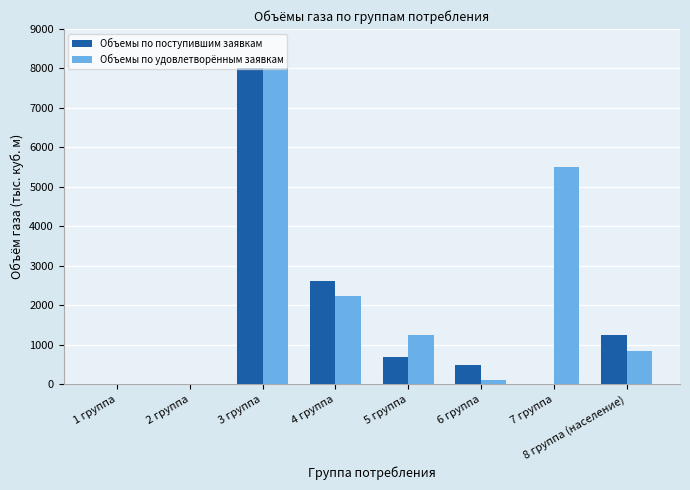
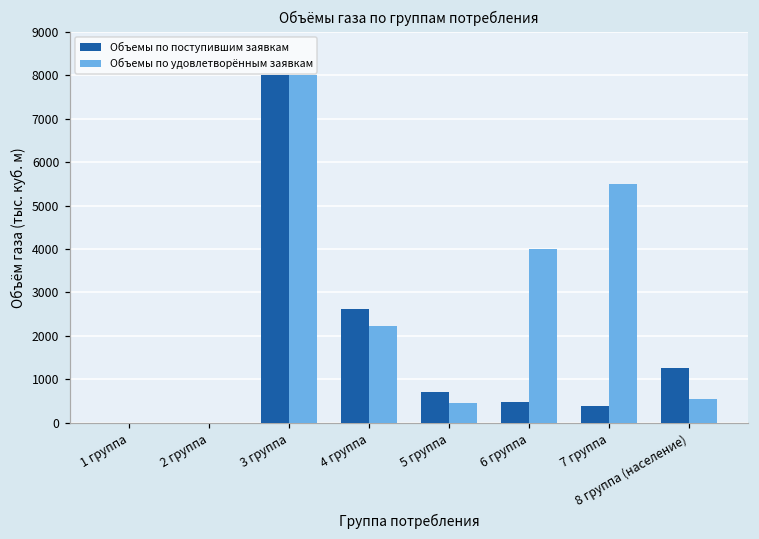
Объемы по удовлетворённым заявкам, 5 группа: 1300 -> 500
Объемы по удовлетворённым заявкам, 6 группа: 100 -> 4000
Объемы по поступившим заявкам, 7 группа: 0 -> 400
Объемы по удовлетворённым заявкам, 8 группа (население): 900 -> 500
